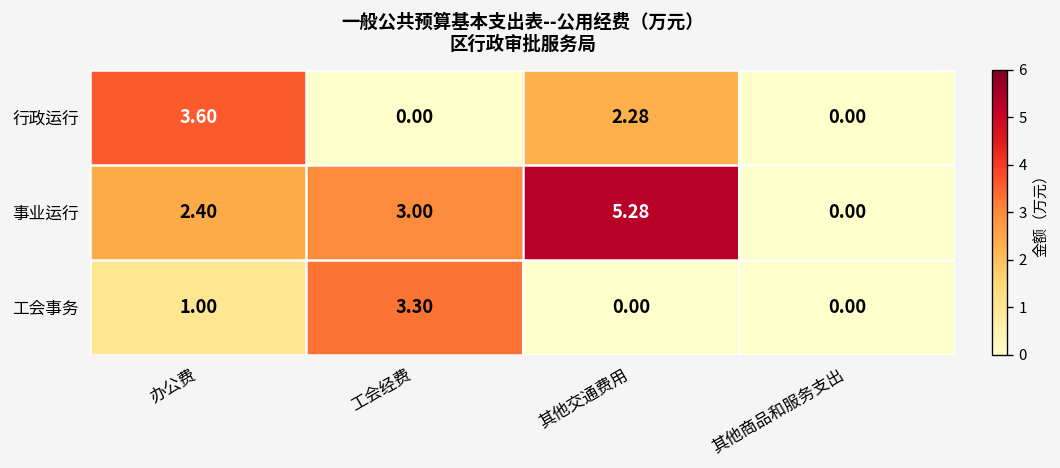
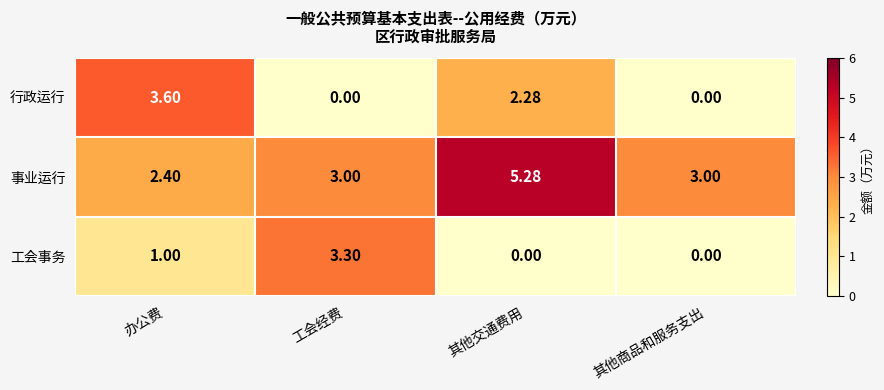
事业运行, 其他商品和服务支出: 0.00 -> 3.00
